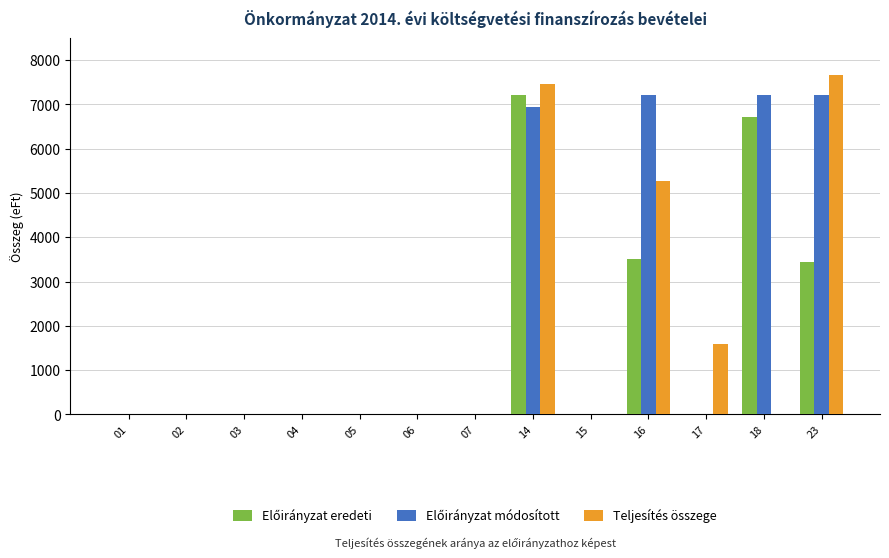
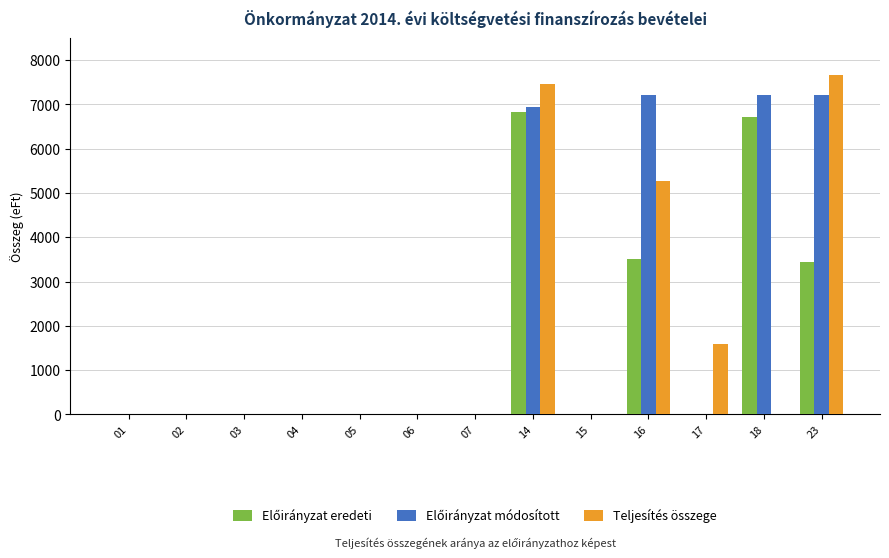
Előirányzat eredeti, 14: 7200 -> 6800
